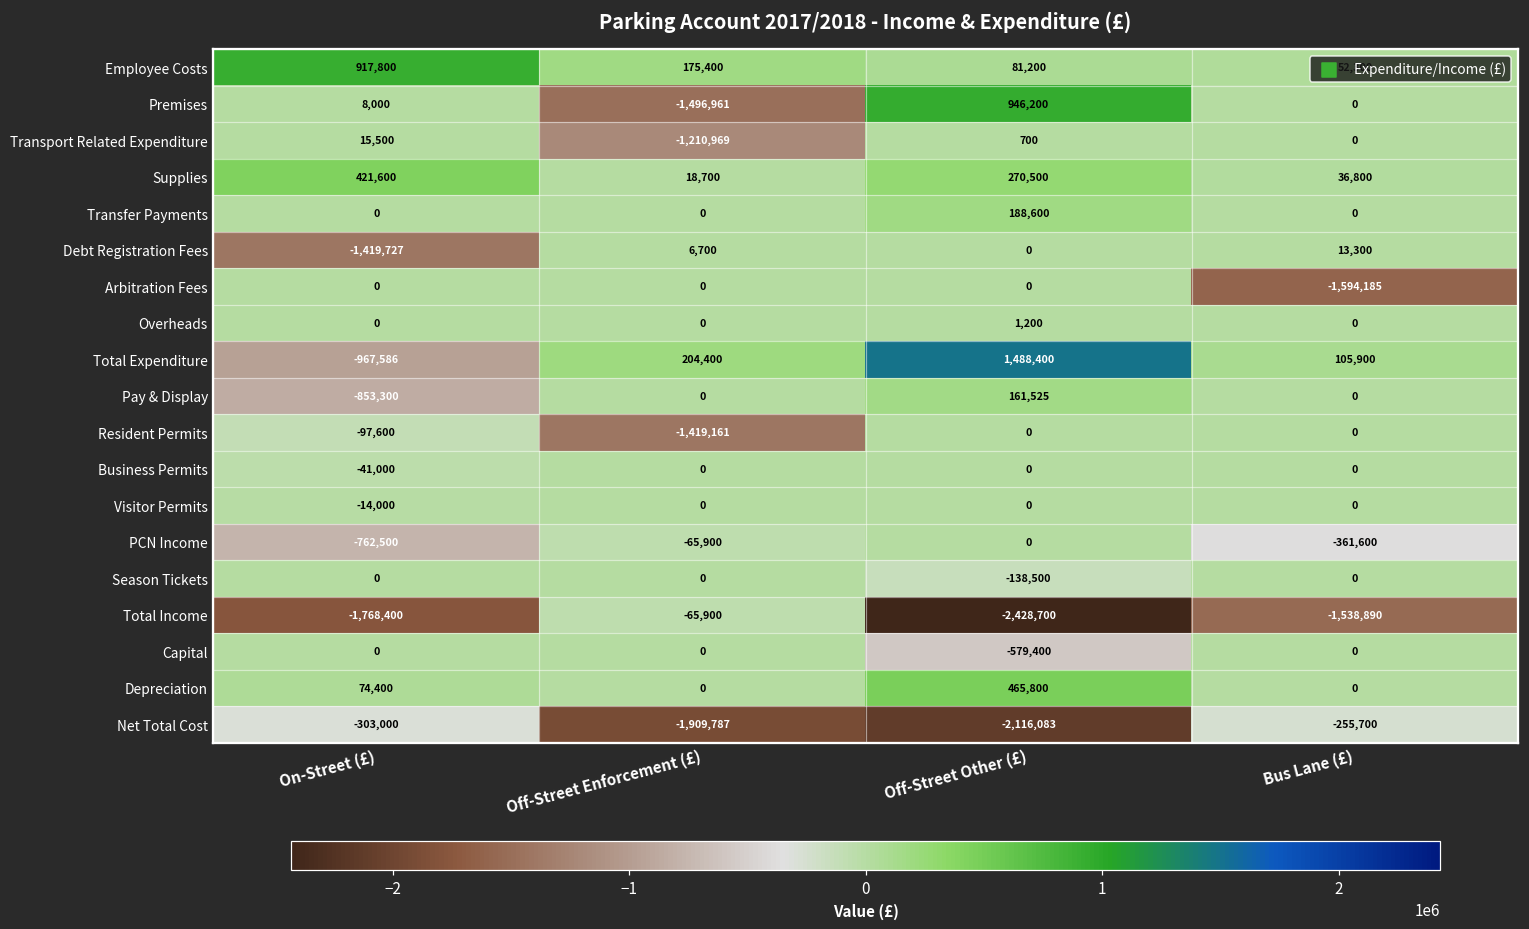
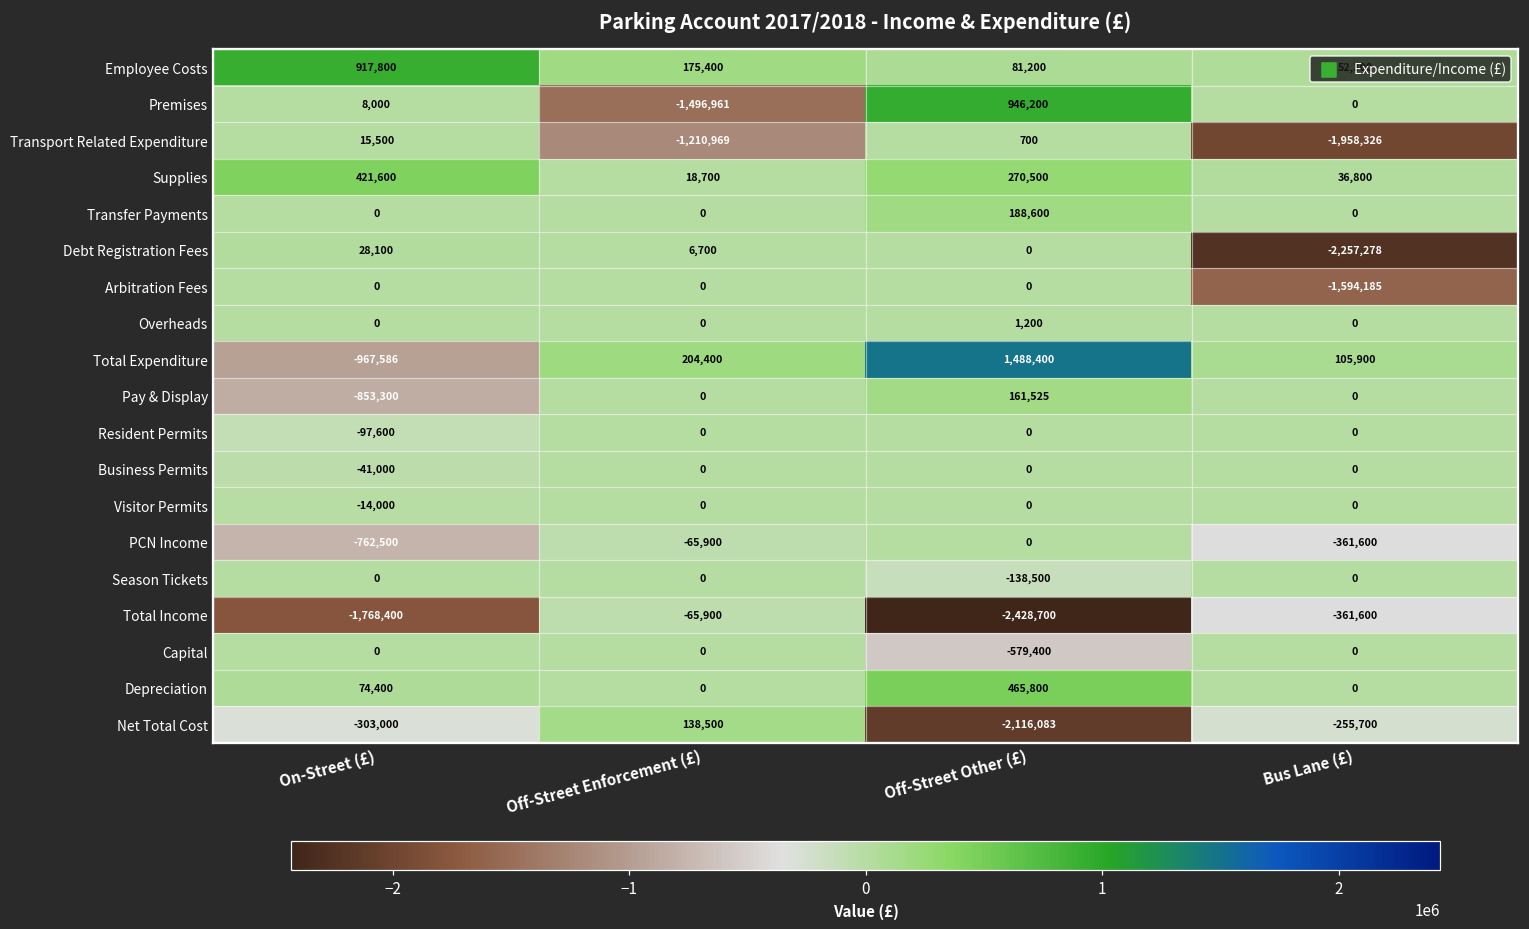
Transport Related Expenditure, Bus Lane (£): 0 -> -1,958,326
Debt Registration Fees, On-Street (£): -1,419,727 -> 28,100
Debt Registration Fees, Bus Lane (£): 13,300 -> -2,257,278
Resident Permits, Off-Street Enforcement (£): -1,419,161 -> 0
Total Income, Bus Lane (£): -1,538,890 -> -361,600
Net Total Cost, Off-Street Enforcement (£): -1,909,787 -> 138,500
